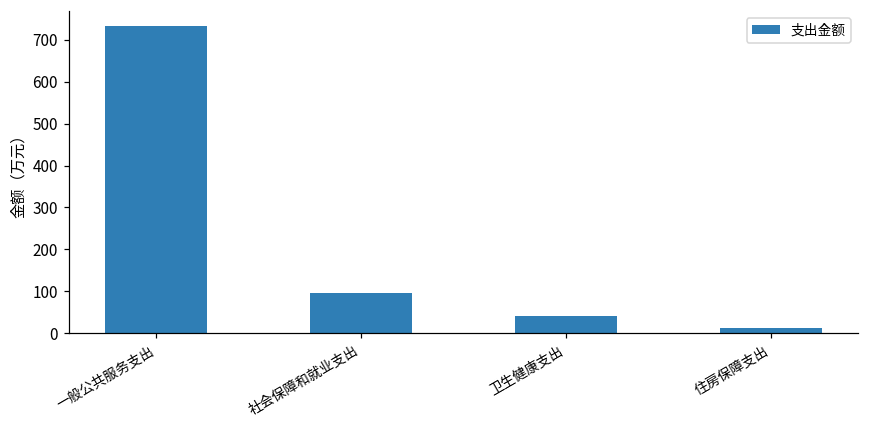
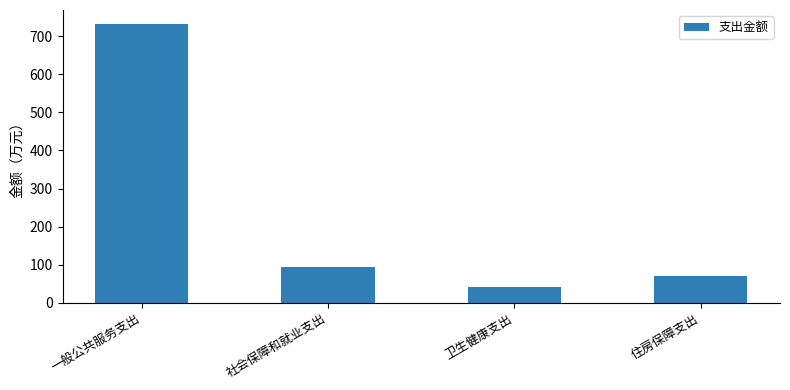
住房保障支出: 10 -> 70
